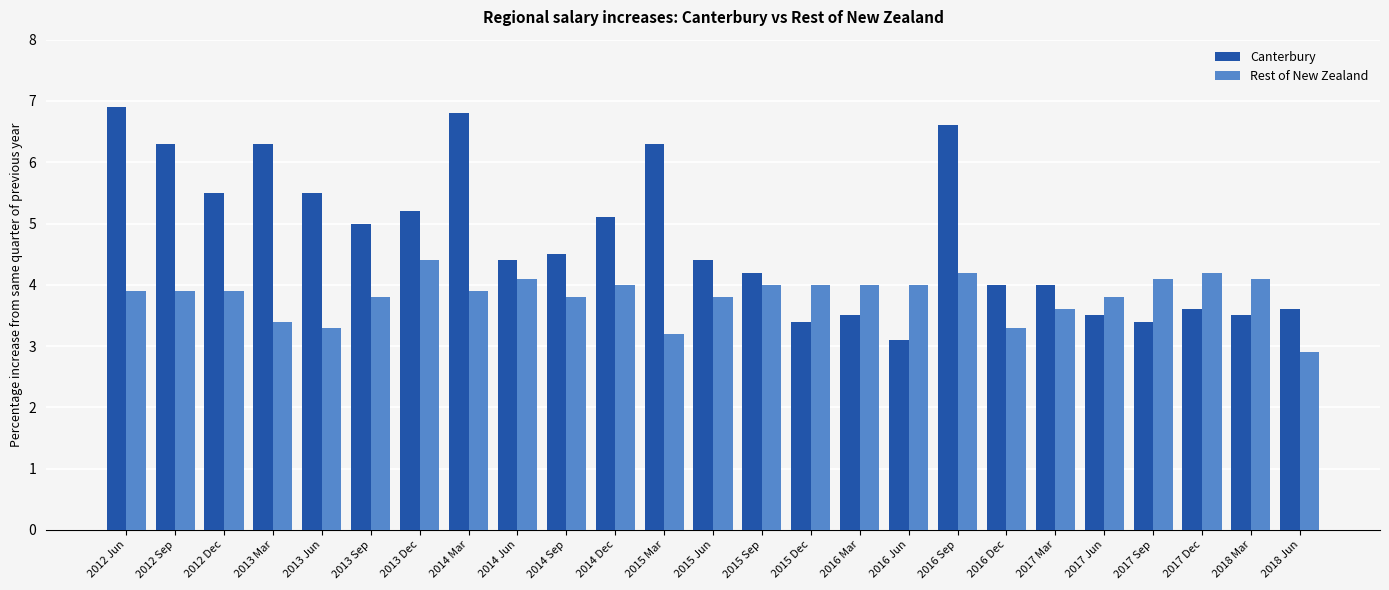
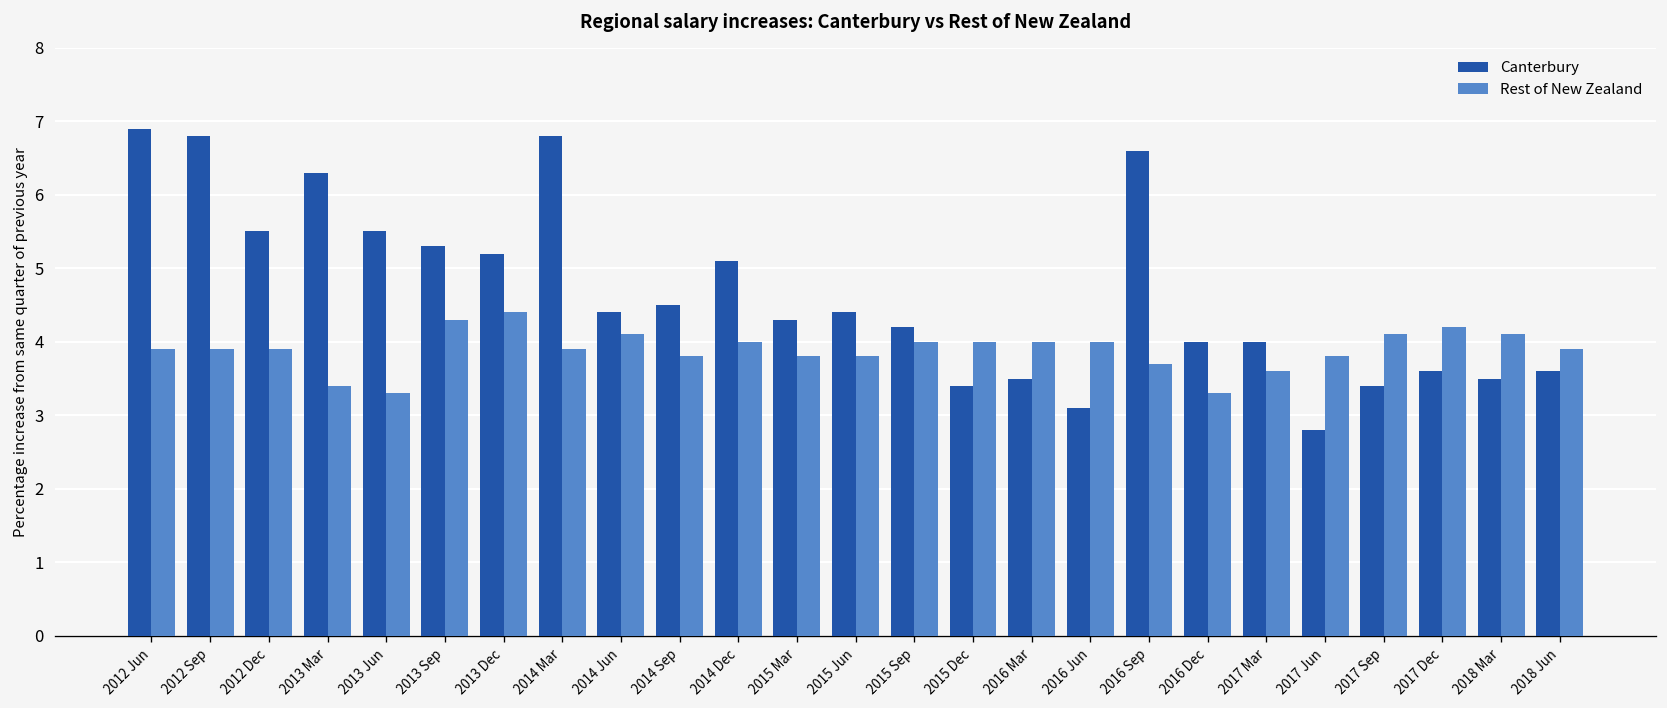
Canterbury, 2012 Sep: 6.3 -> 6.8
Canterbury, 2013 Sep: 5.0 -> 5.3
Rest of New Zealand, 2013 Sep: 3.8 -> 4.3
Canterbury, 2015 Mar: 6.3 -> 4.3
Rest of New Zealand, 2015 Mar: 3.2 -> 3.8
Rest of New Zealand, 2016 Sep: 4.2 -> 3.7
Canterbury, 2017 Jun: 3.5 -> 2.8
Rest of New Zealand, 2018 Jun: 2.9 -> 3.9
